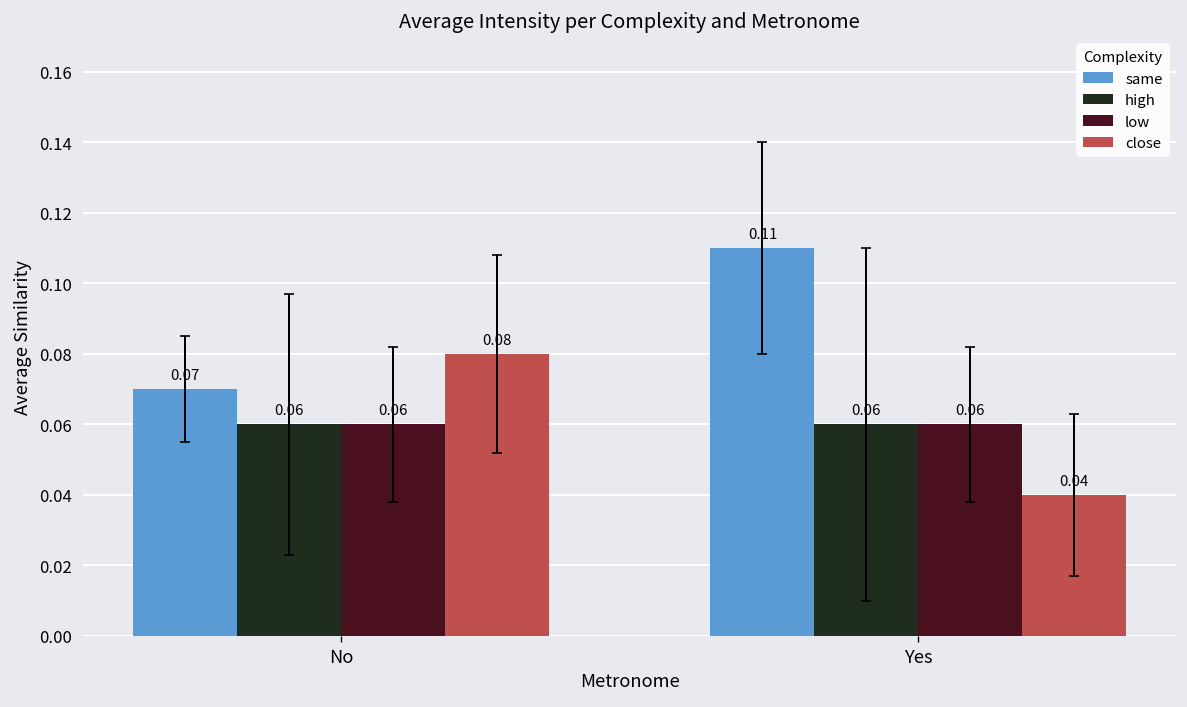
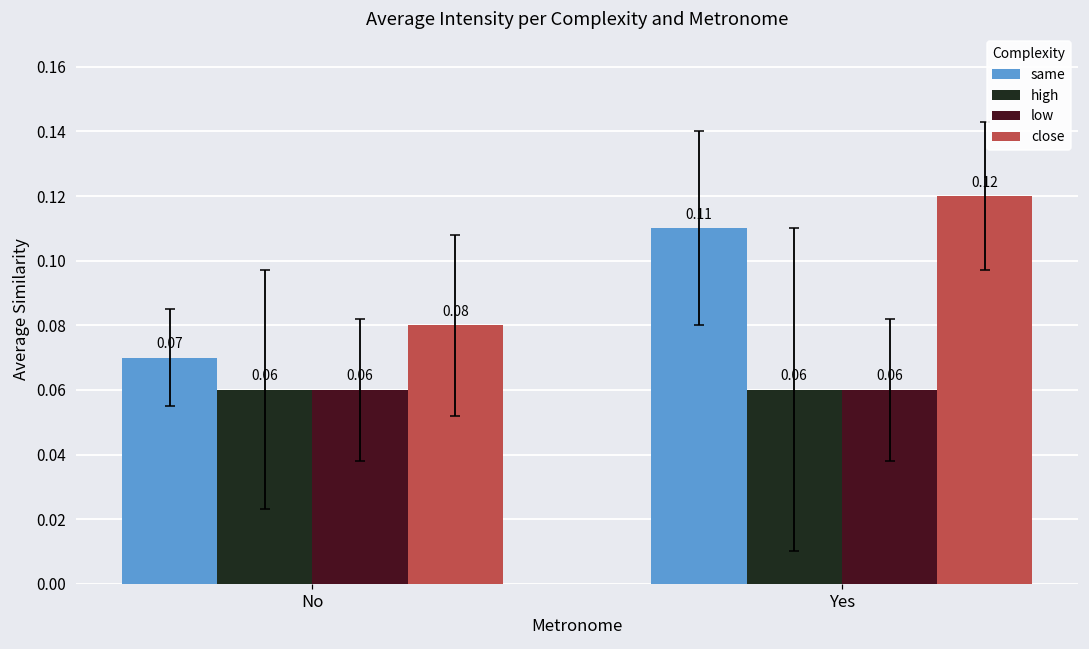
close, Yes: 0.04 -> 0.12
